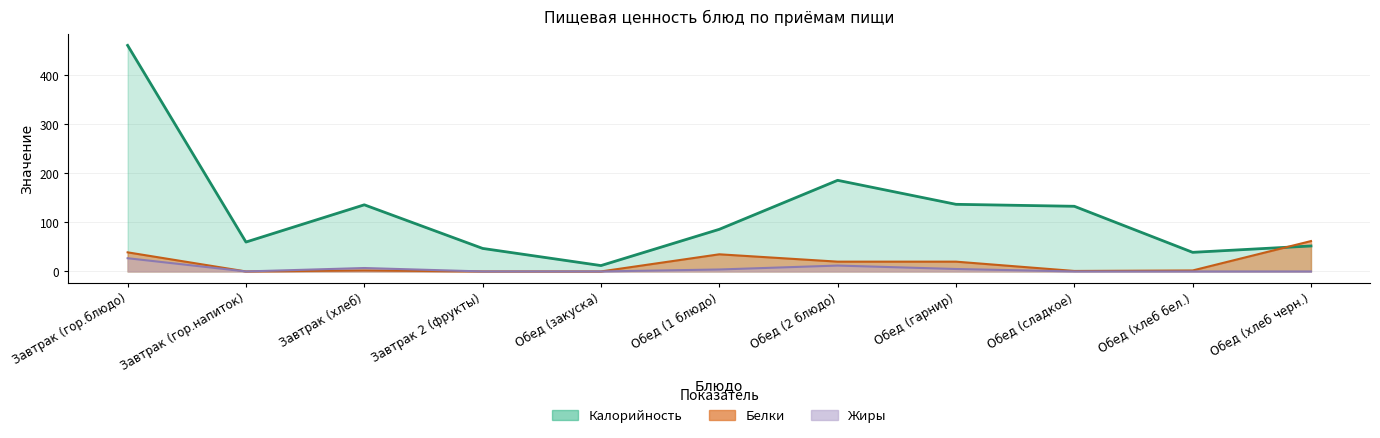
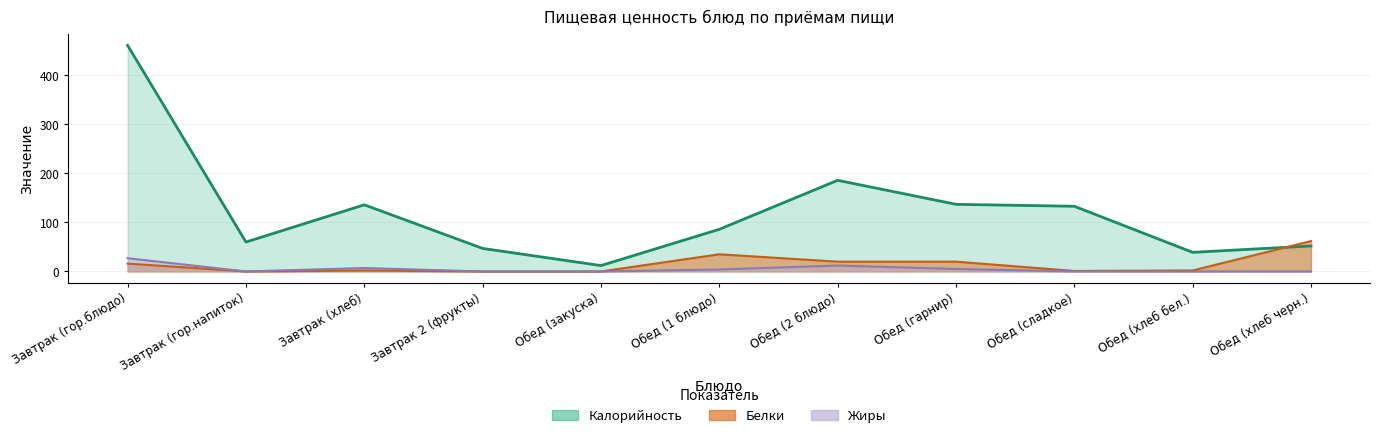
Белки, Завтрак (гор.блюдо): 40 -> 20
